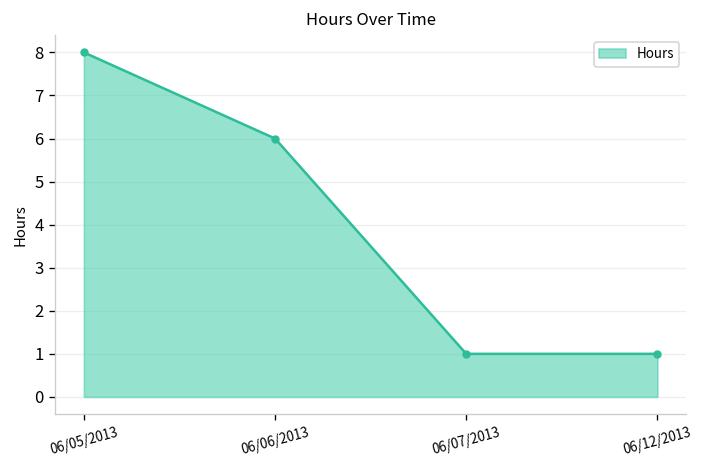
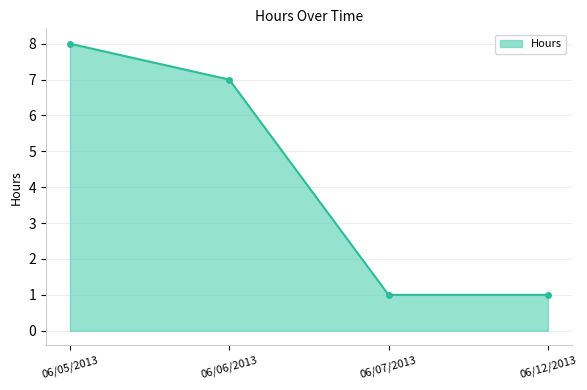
06/06/2013: 6 -> 7
